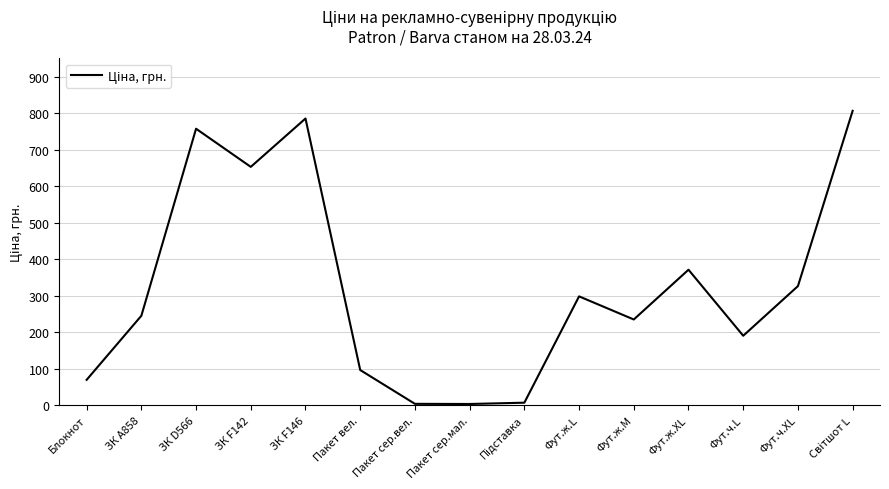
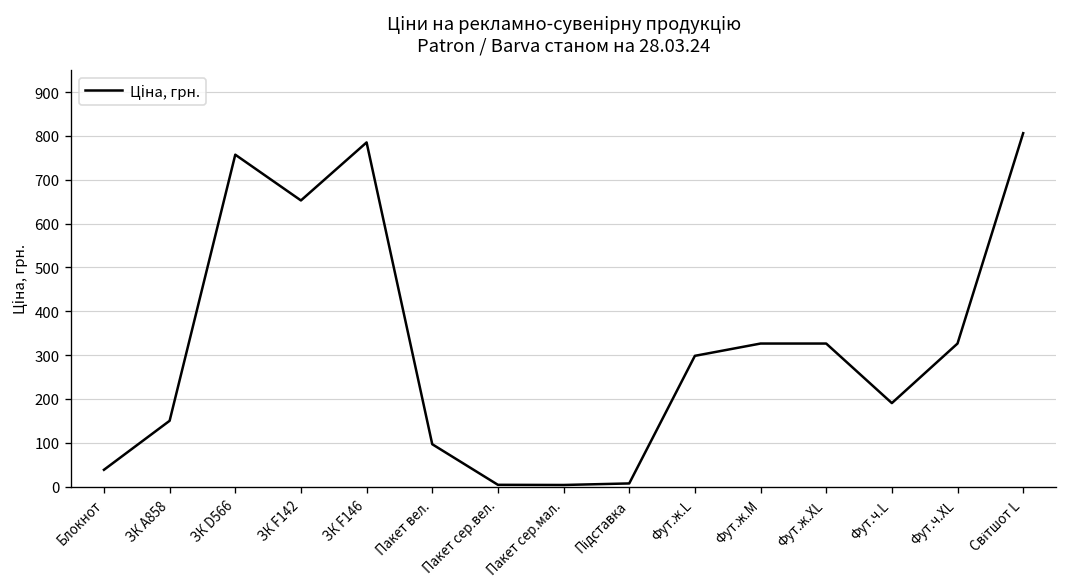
Блокнот: 70 -> 40
ЗК A858: 250 -> 150
Фут.ж.M: 230 -> 330
Фут.ж.XL: 370 -> 330
